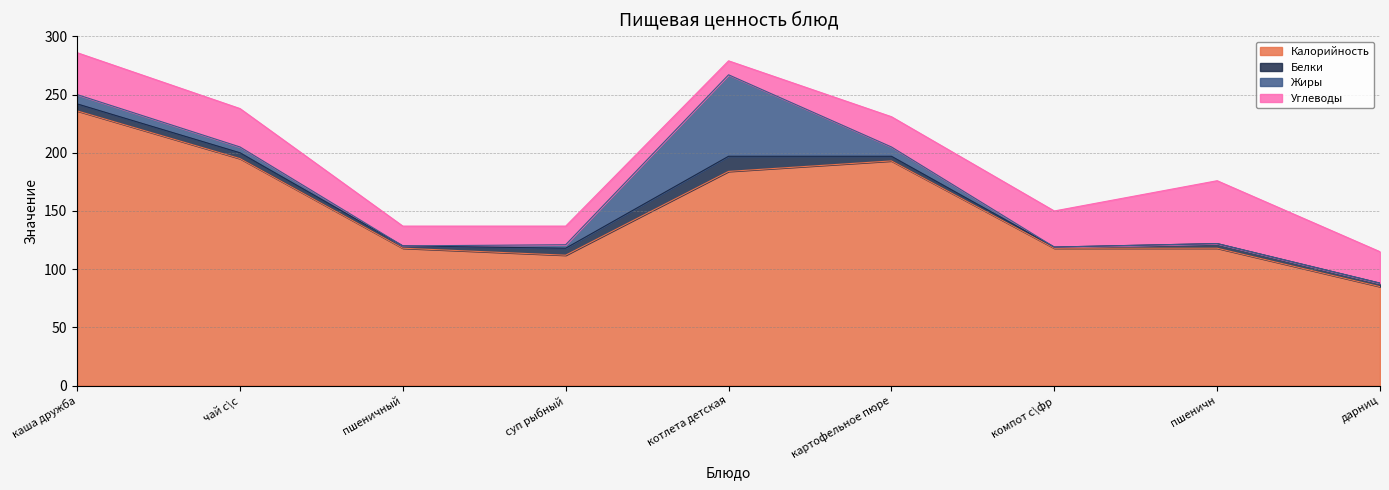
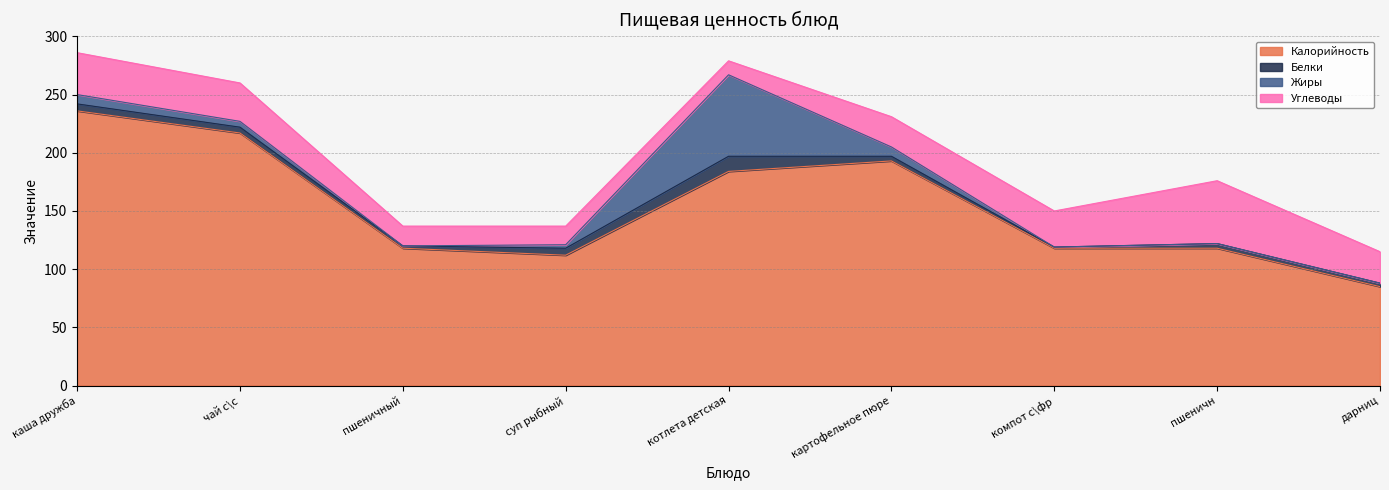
Калорийность, чай с\с: 195 -> 217
